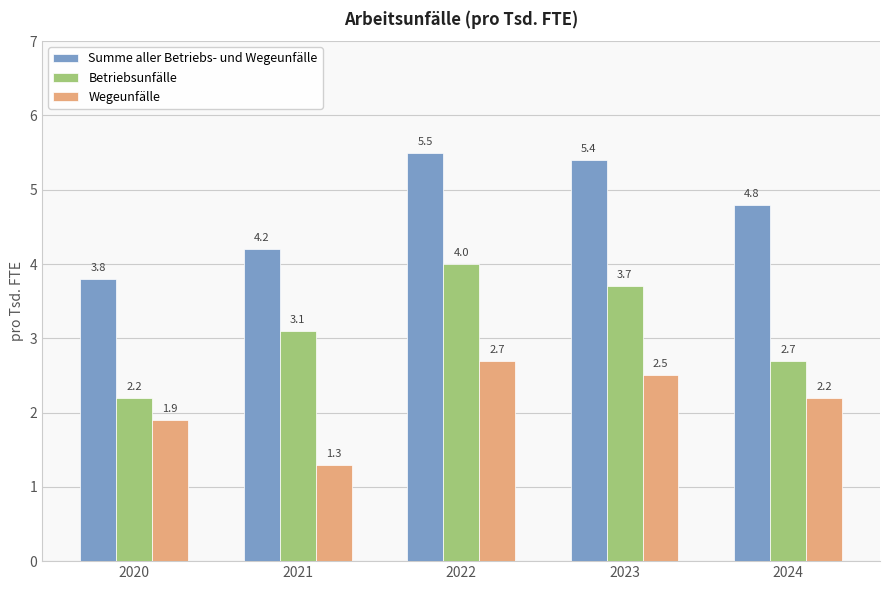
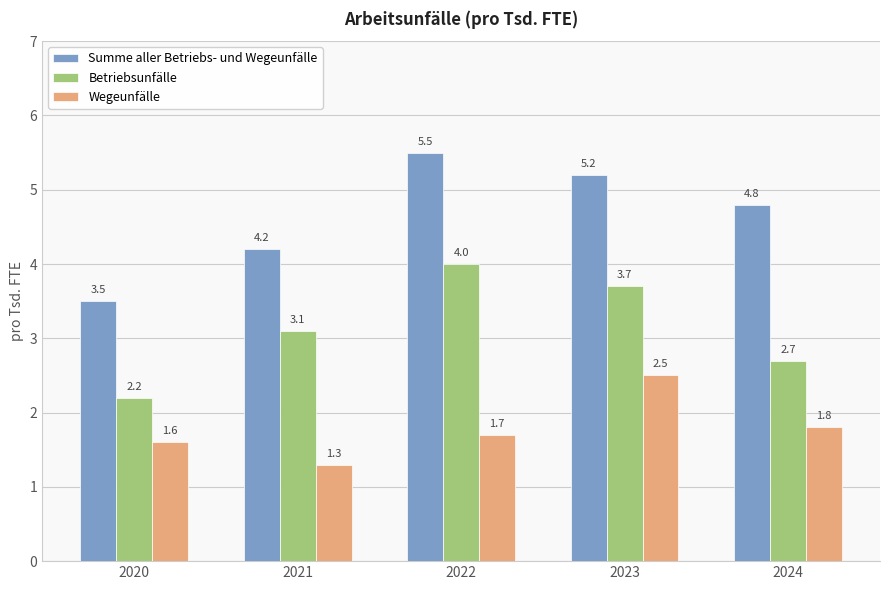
Summe aller Betriebs- und Wegeunfälle, 2020: 3.8 -> 3.5
Wegeunfälle, 2020: 1.9 -> 1.6
Wegeunfälle, 2022: 2.7 -> 1.7
Summe aller Betriebs- und Wegeunfälle, 2023: 5.4 -> 5.2
Wegeunfälle, 2024: 2.2 -> 1.8
